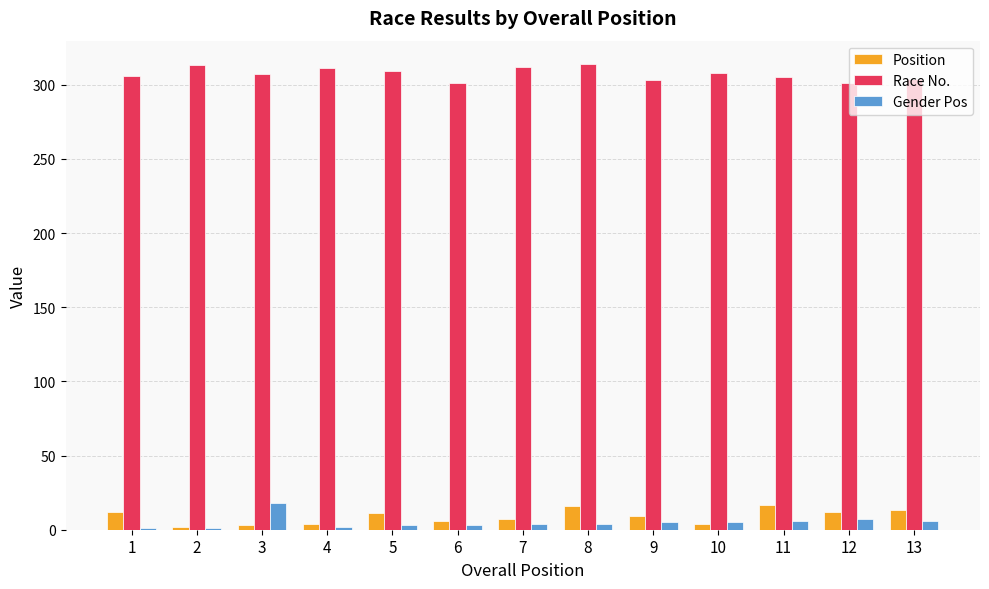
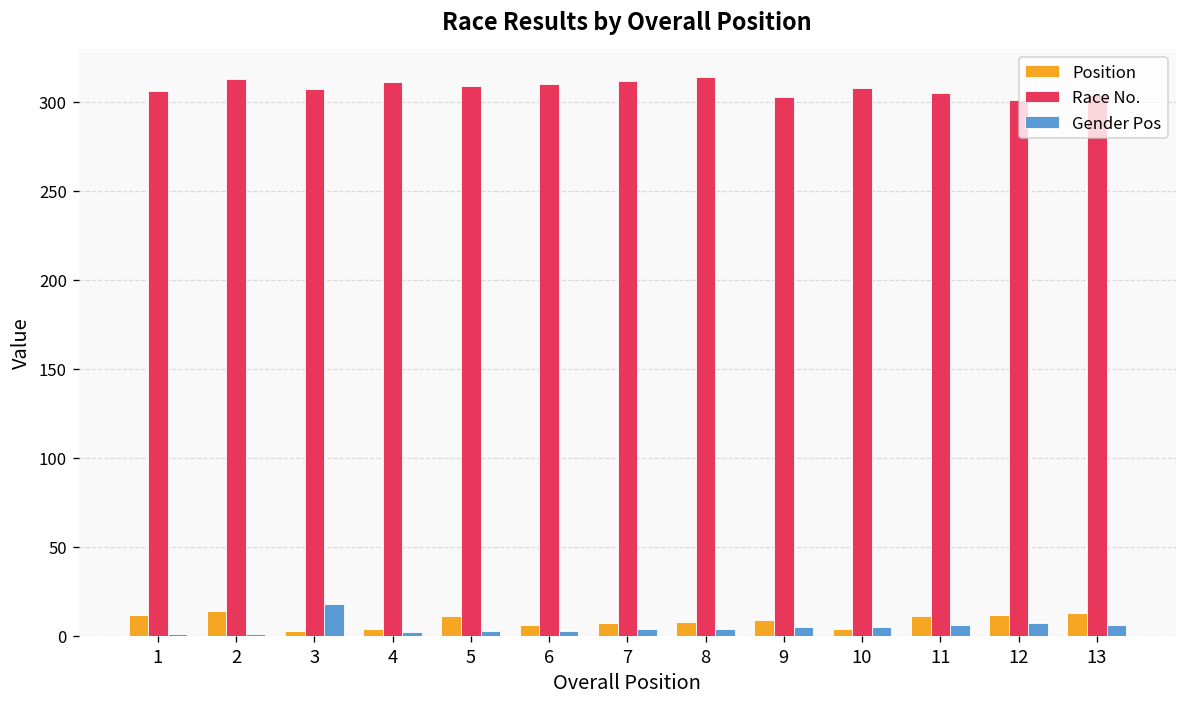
Position, 2: 2 -> 14
Race No., 6: 301 -> 310
Position, 8: 16 -> 8
Position, 11: 17 -> 11
